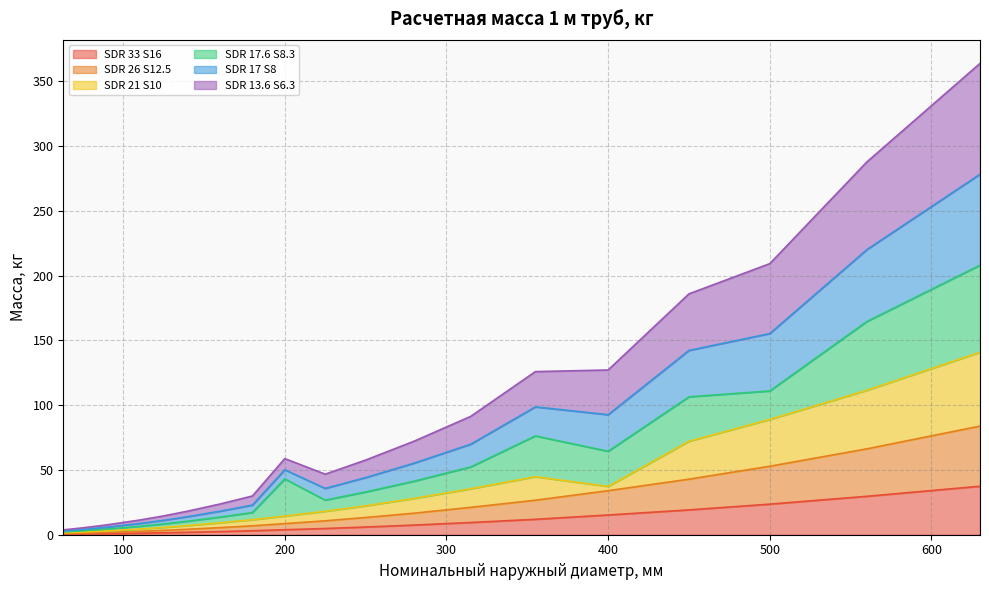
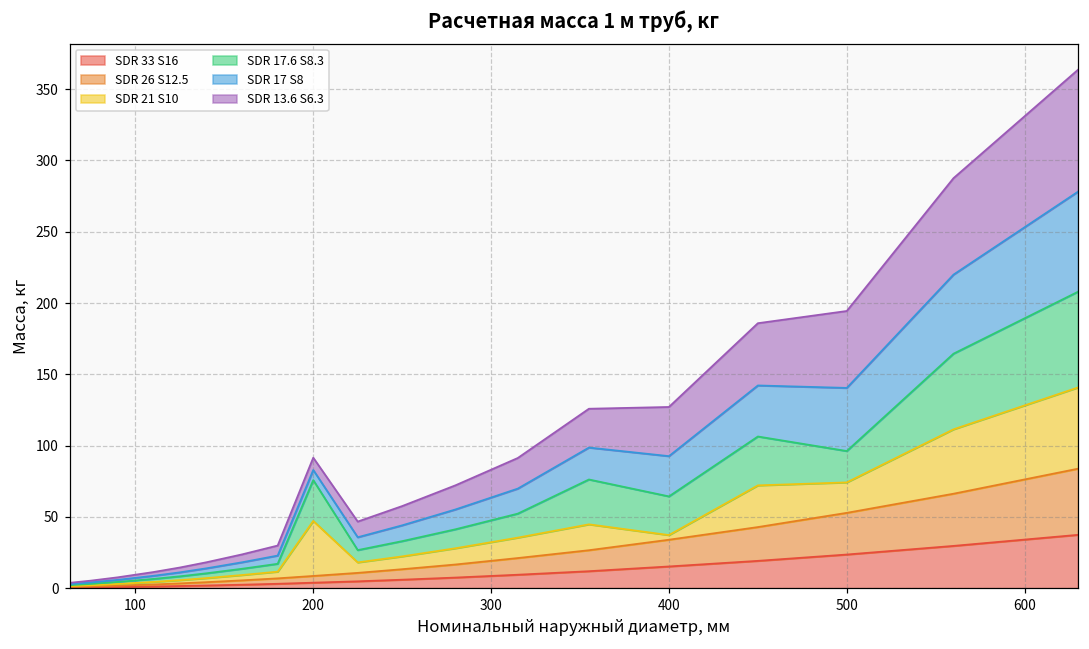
SDR 21 S10, 200: 6 -> 39
SDR 21 S10, 500: 36 -> 21
